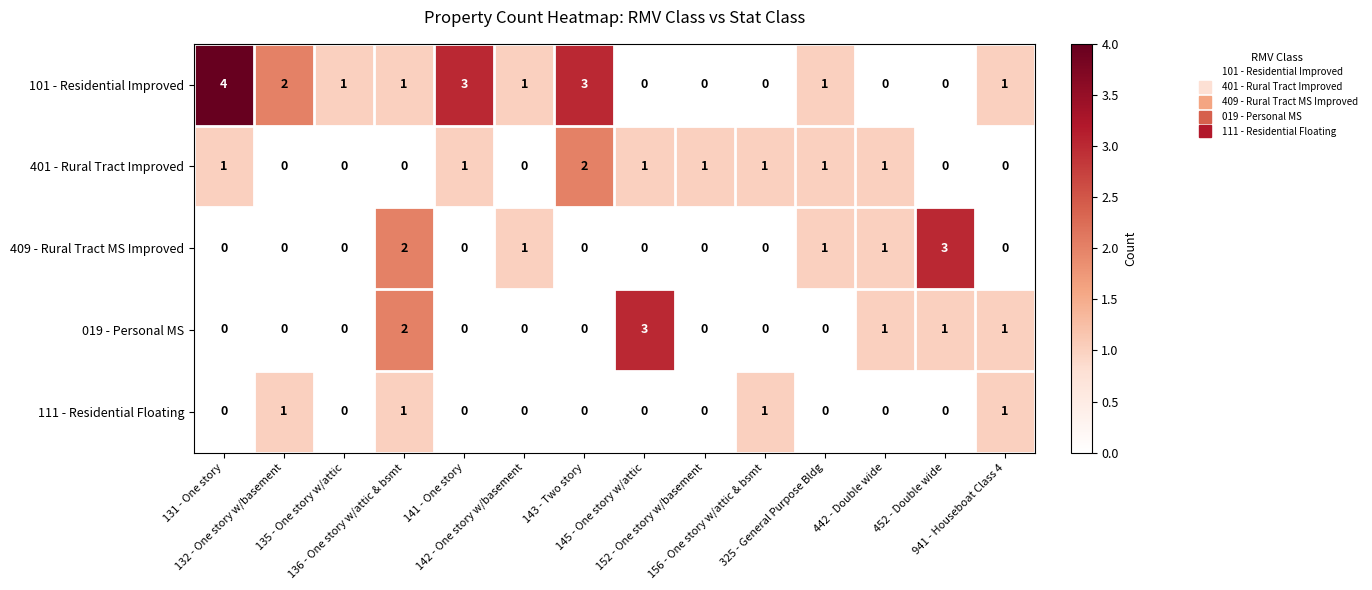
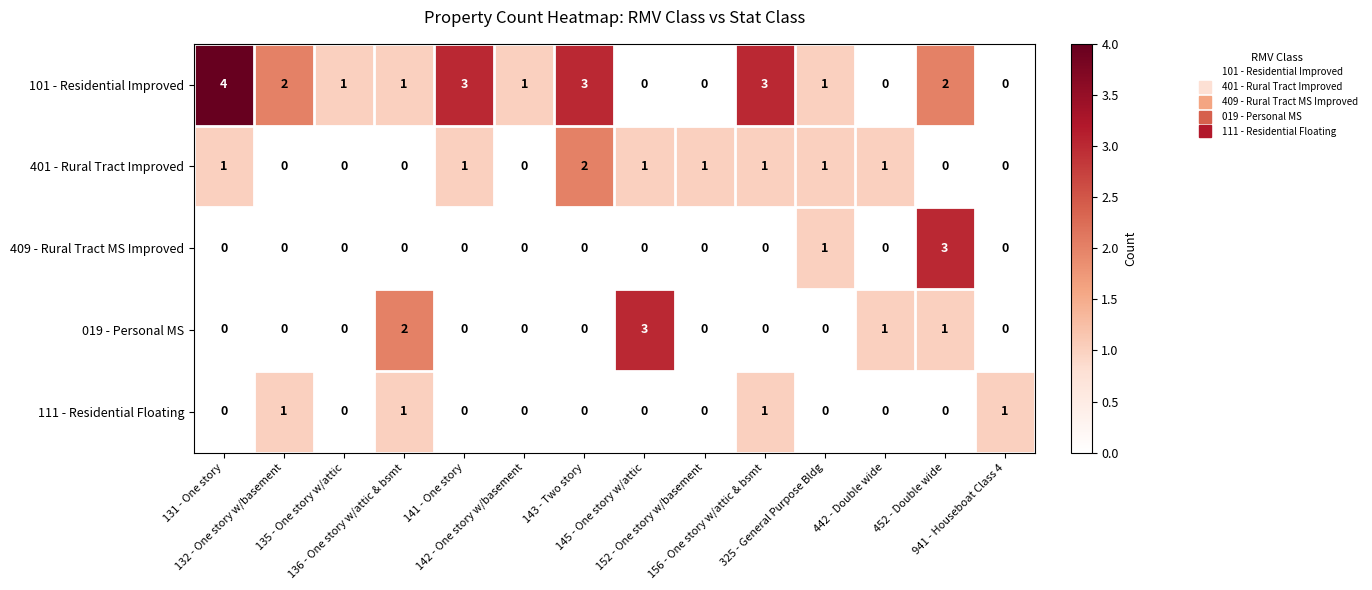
101 - Residential Improved, 156 - One story w/attic & bsmt: 0 -> 3
101 - Residential Improved, 452 - Double wide: 0 -> 2
101 - Residential Improved, 941 - Houseboat Class 4: 1 -> 0
409 - Rural Tract MS Improved, 136 - One story w/attic & bsmt: 2 -> 0
409 - Rural Tract MS Improved, 142 - One story w/basement: 1 -> 0
409 - Rural Tract MS Improved, 442 - Double wide: 1 -> 0
019 - Personal MS, 941 - Houseboat Class 4: 1 -> 0
